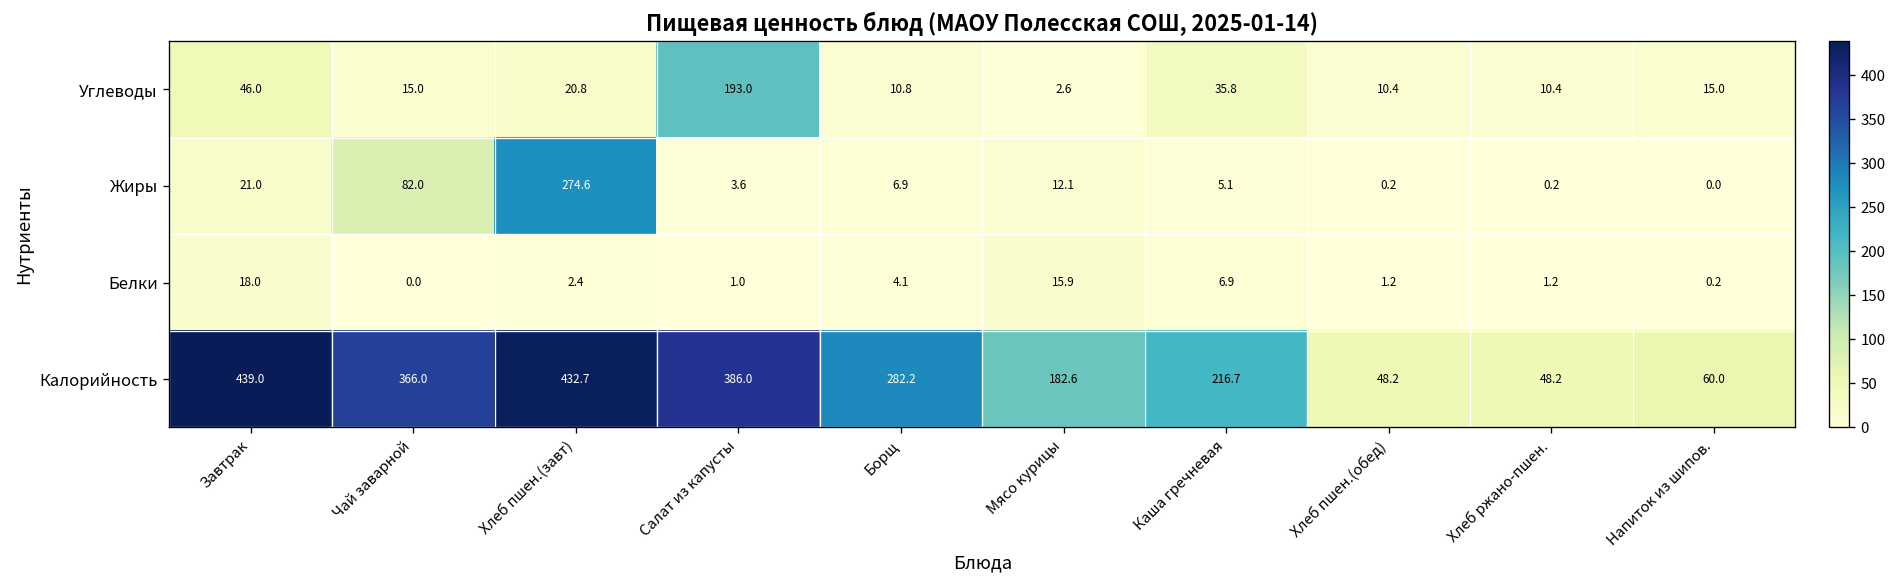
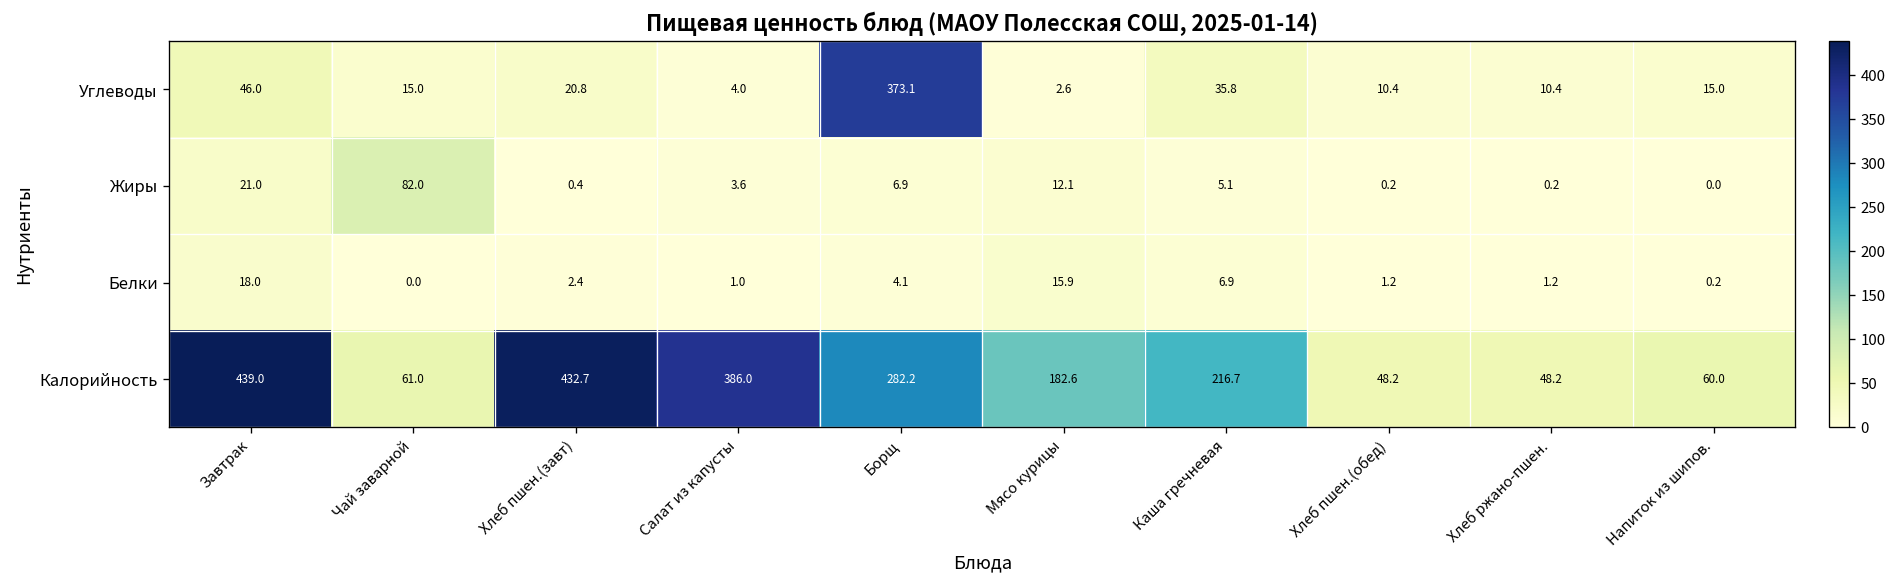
Углеводы, Салат из капусты: 193.0 -> 4.0
Углеводы, Борщ: 10.8 -> 373.1
Жиры, Хлеб пшен.(завт): 274.6 -> 0.4
Калорийность, Чай заварной: 366.0 -> 61.0
